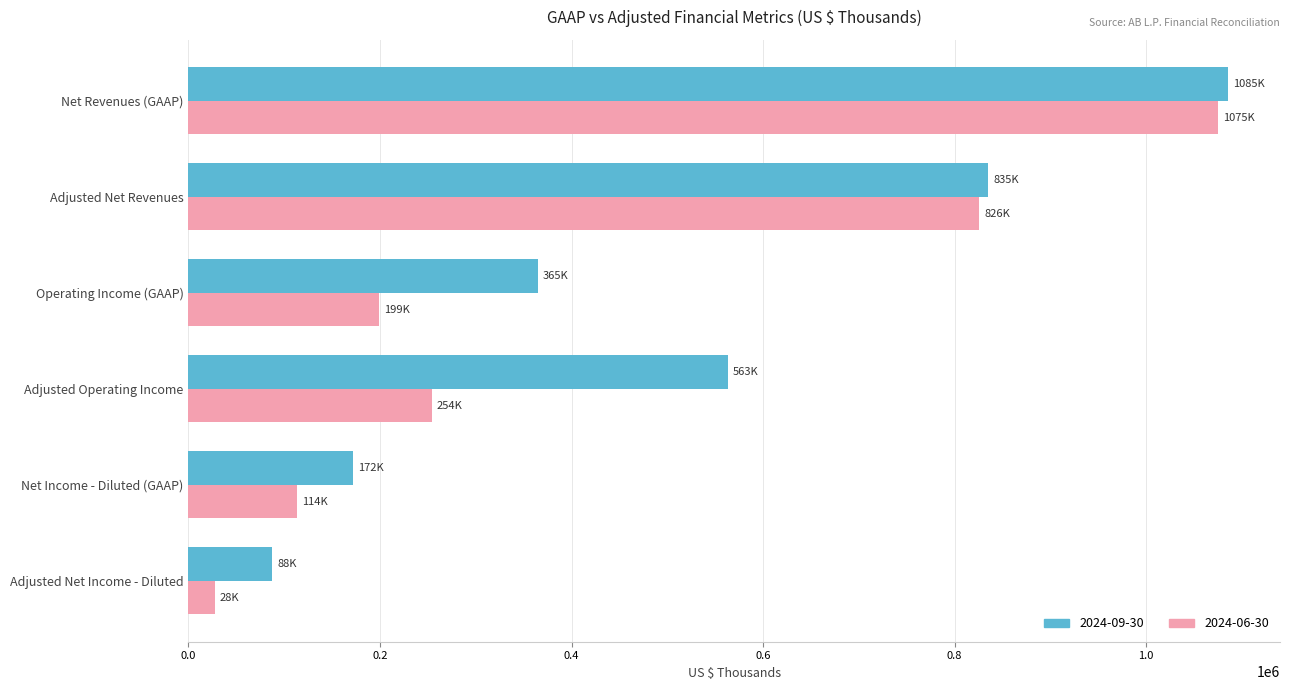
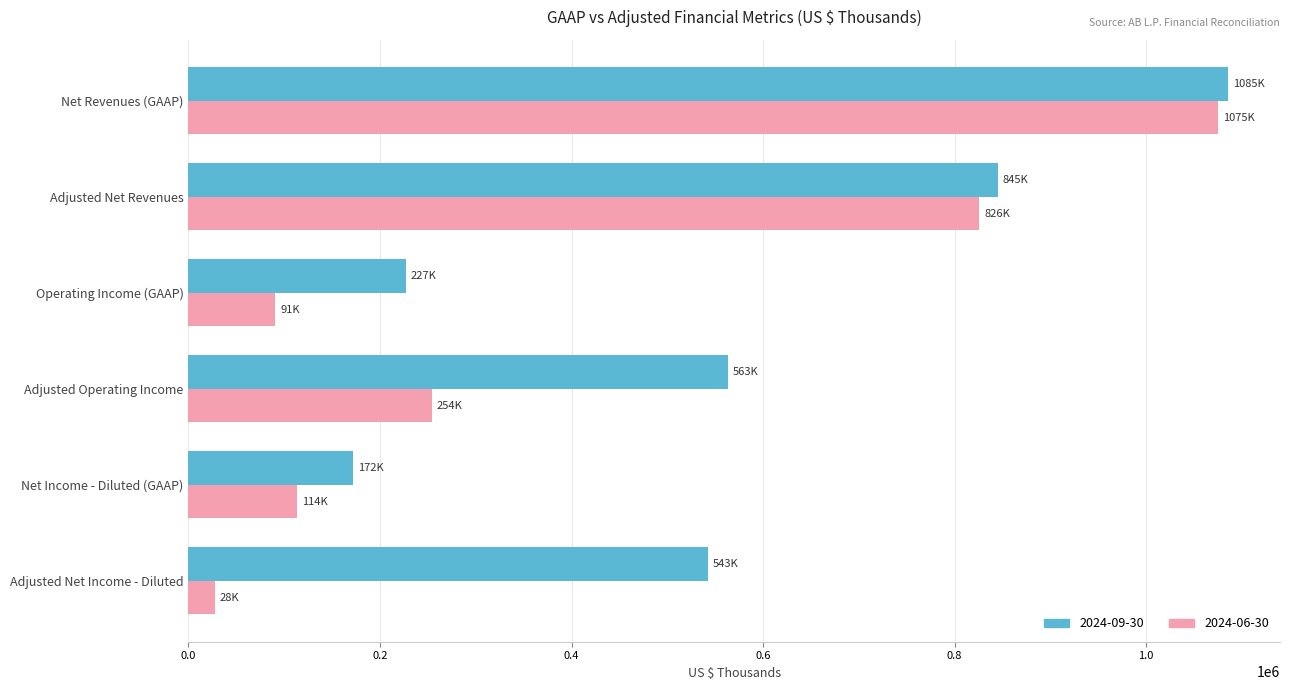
2024-09-30, Adjusted Net Revenues: 835K -> 845K
2024-09-30, Operating Income (GAAP): 365K -> 227K
2024-06-30, Operating Income (GAAP): 199K -> 91K
2024-09-30, Adjusted Net Income - Diluted: 88K -> 543K
